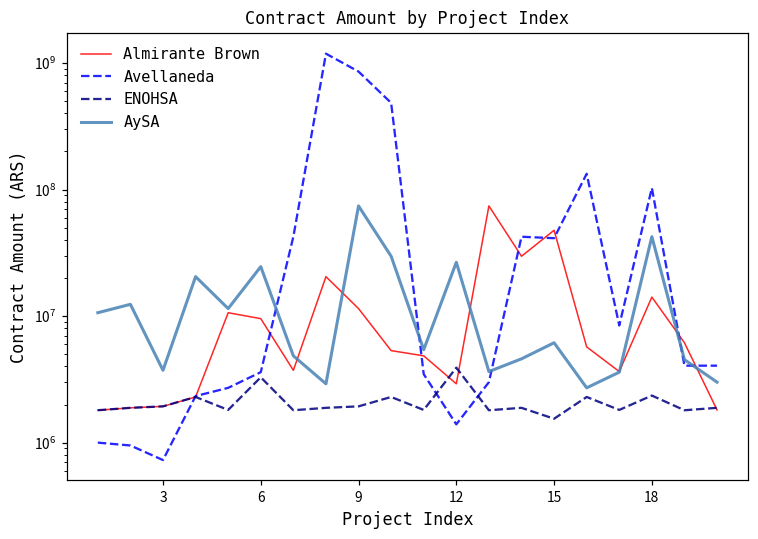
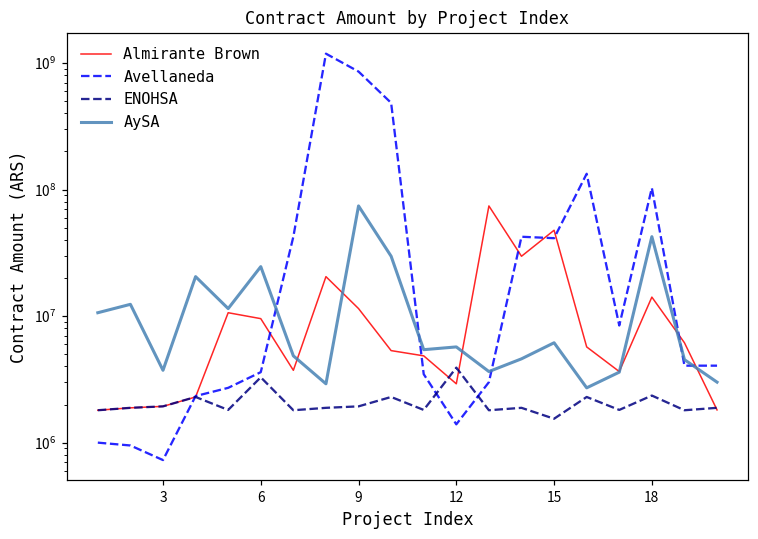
AySA, 12: 27000000 -> 6000000
